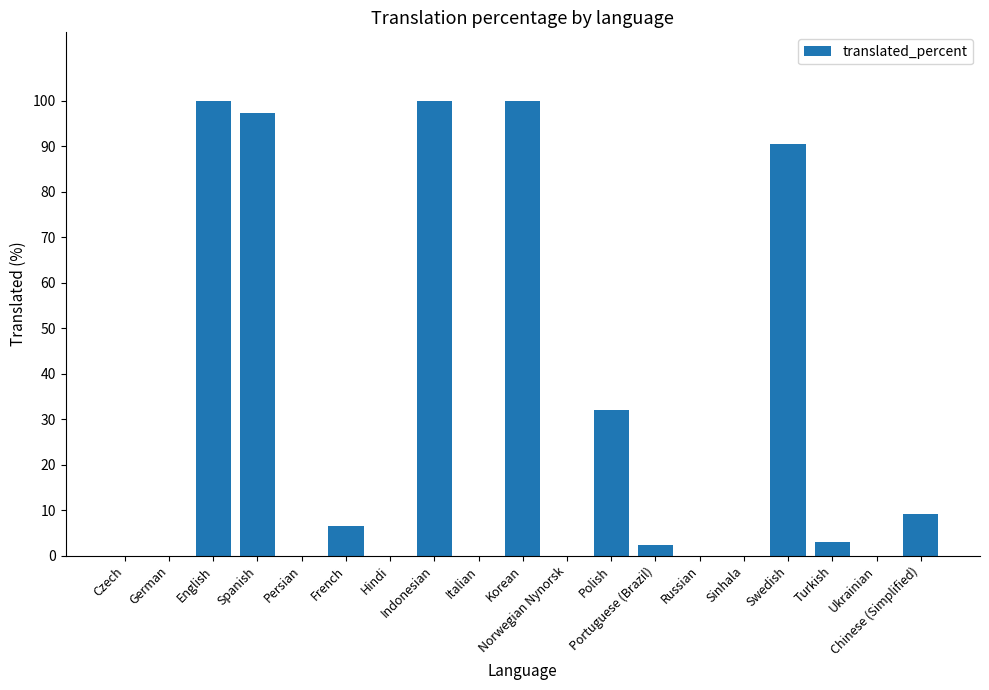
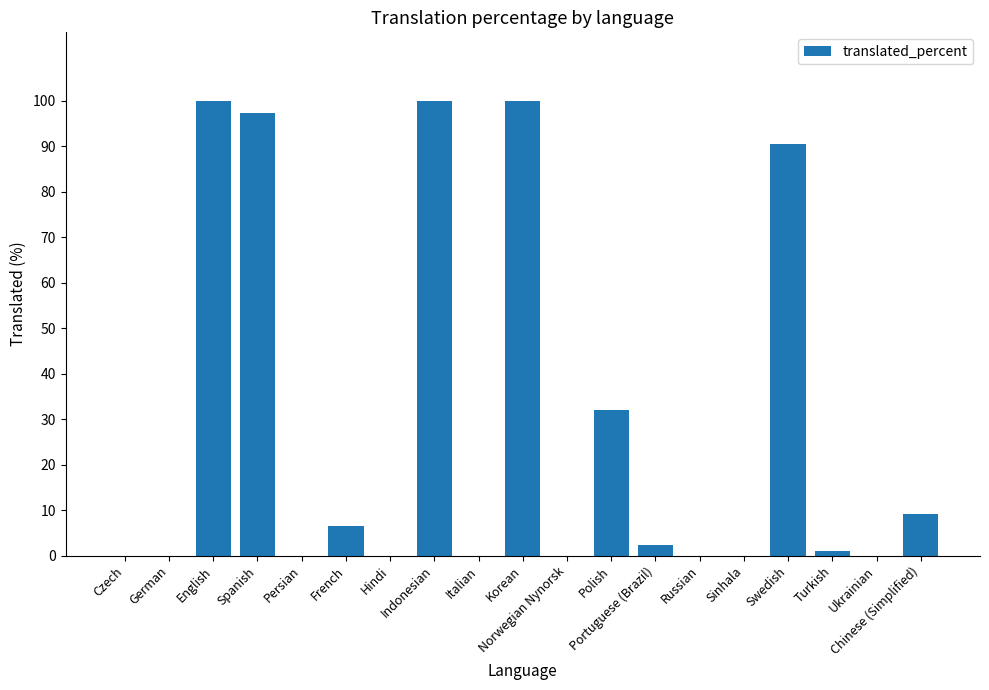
Turkish: 3 -> 1
